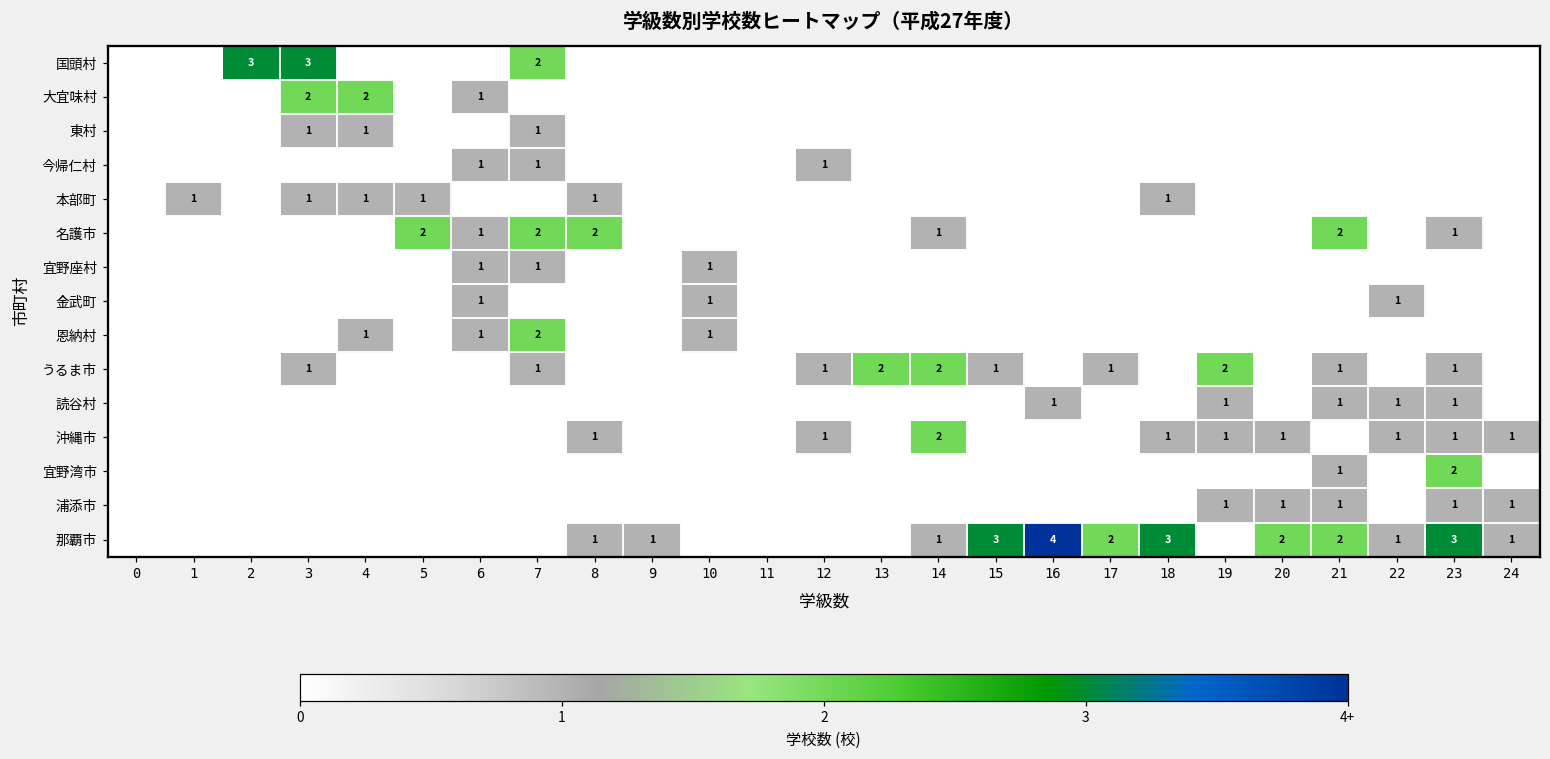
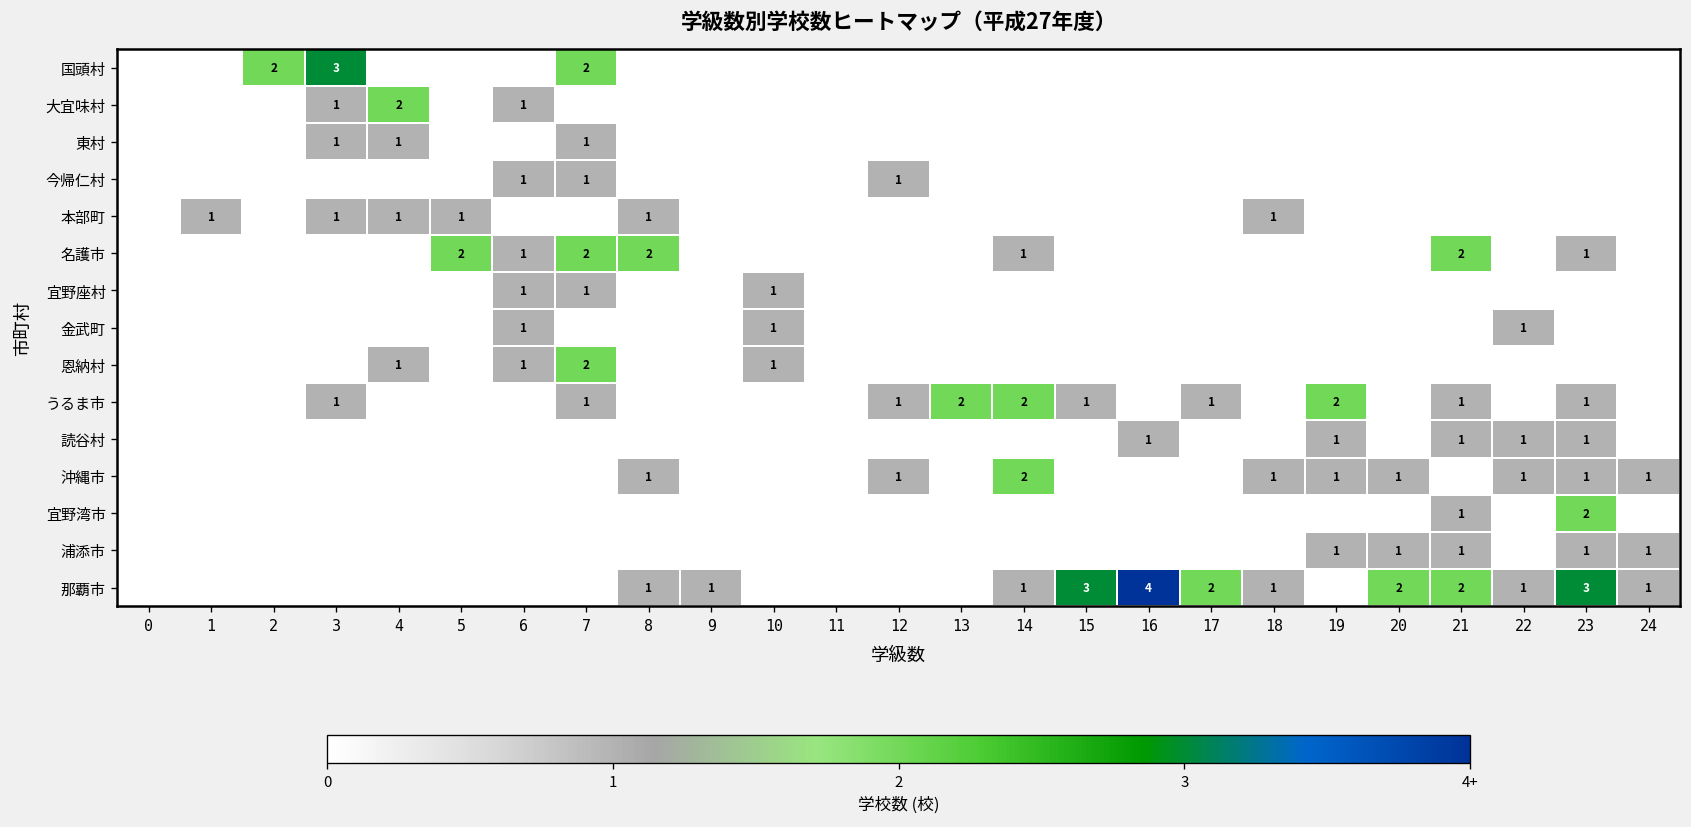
国頭村, 2: 3 -> 2
大宜味村, 3: 2 -> 1
那覇市, 18: 3 -> 1
